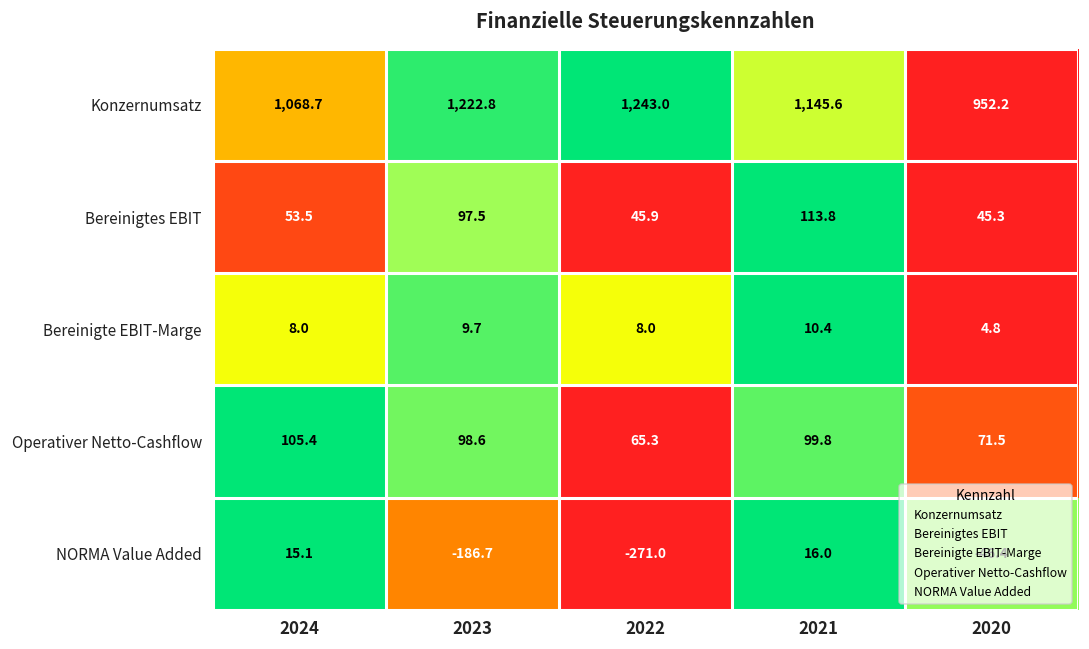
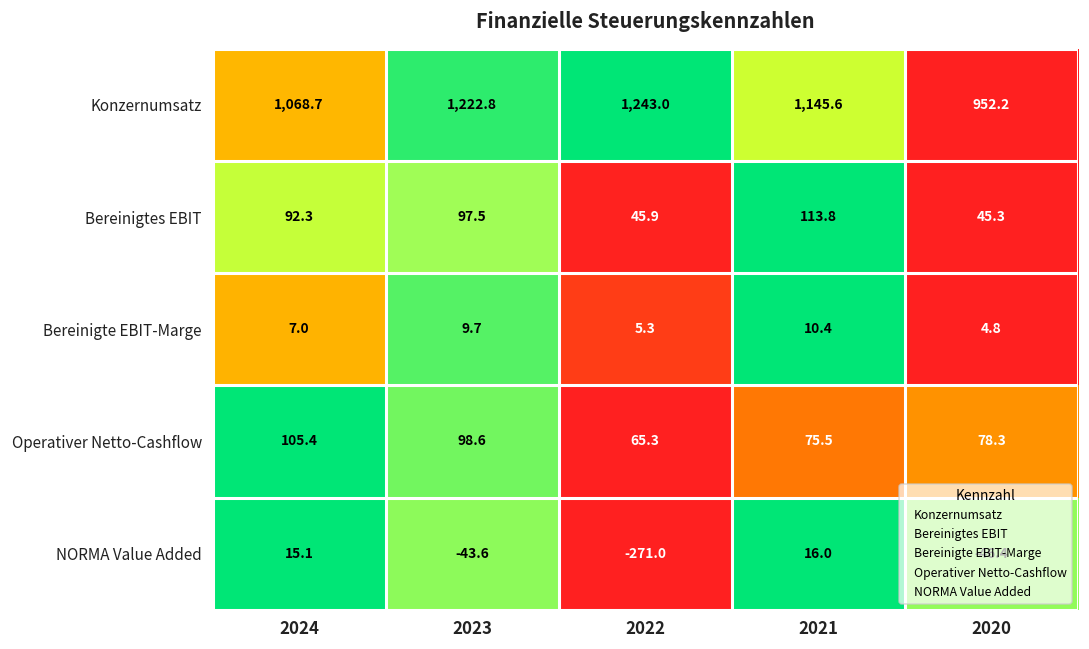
Bereinigtes EBIT, 2024: 53.5 -> 92.3
Bereinigte EBIT-Marge, 2024: 8.0 -> 7.0
Bereinigte EBIT-Marge, 2022: 8.0 -> 5.3
Operativer Netto-Cashflow, 2021: 99.8 -> 75.5
Operativer Netto-Cashflow, 2020: 71.5 -> 78.3
NORMA Value Added, 2023: -186.7 -> -43.6
